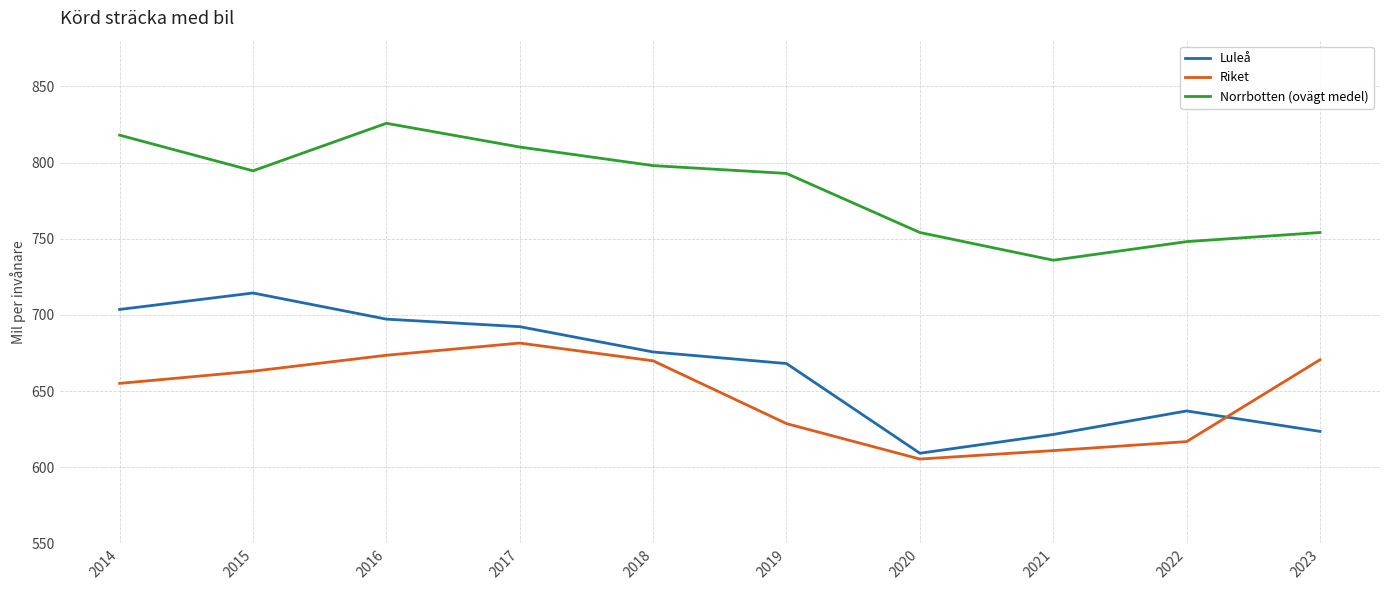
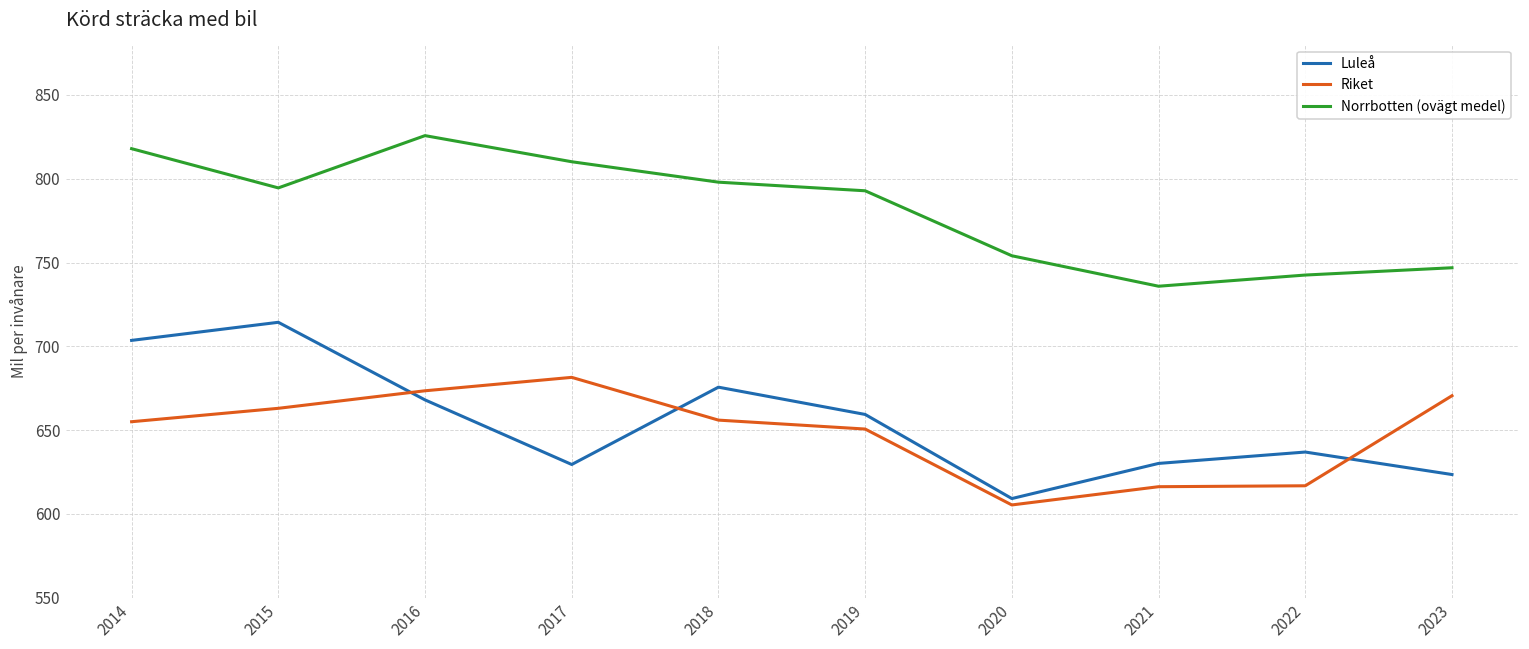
Luleå, 2016: 697 -> 668
Luleå, 2017: 692 -> 629
Riket, 2018: 670 -> 656
Luleå, 2019: 668 -> 659
Riket, 2019: 629 -> 651
Luleå, 2021: 621 -> 630
Riket, 2021: 611 -> 616
Norrbotten (ovägt medel), 2022: 748 -> 743
Norrbotten (ovägt medel), 2023: 754 -> 747
